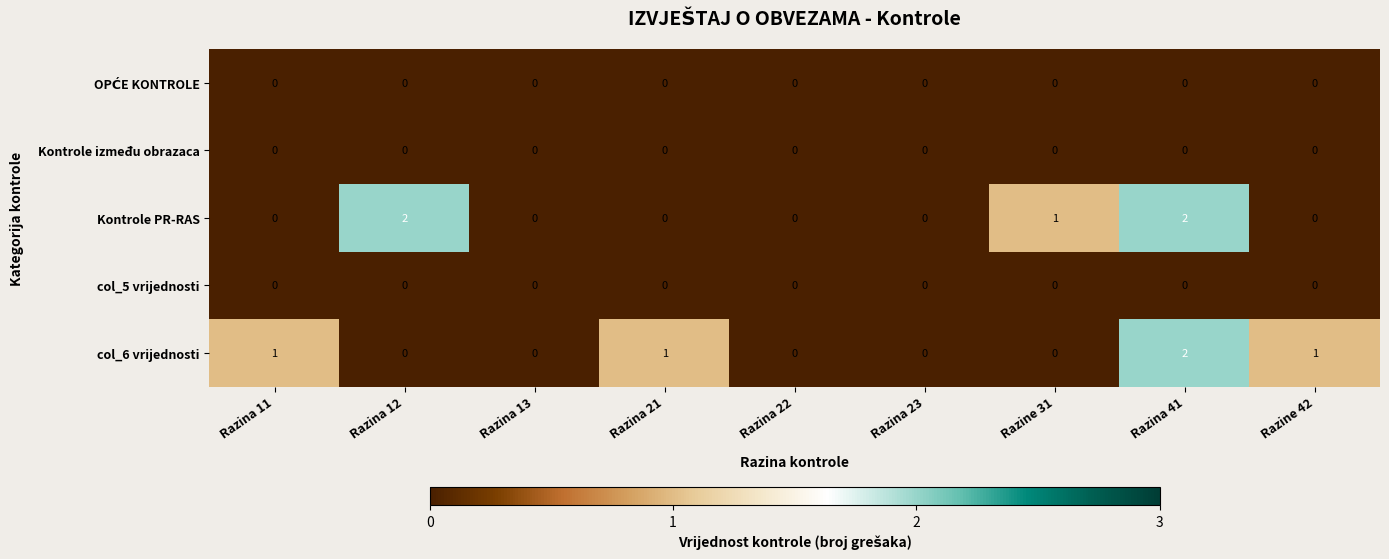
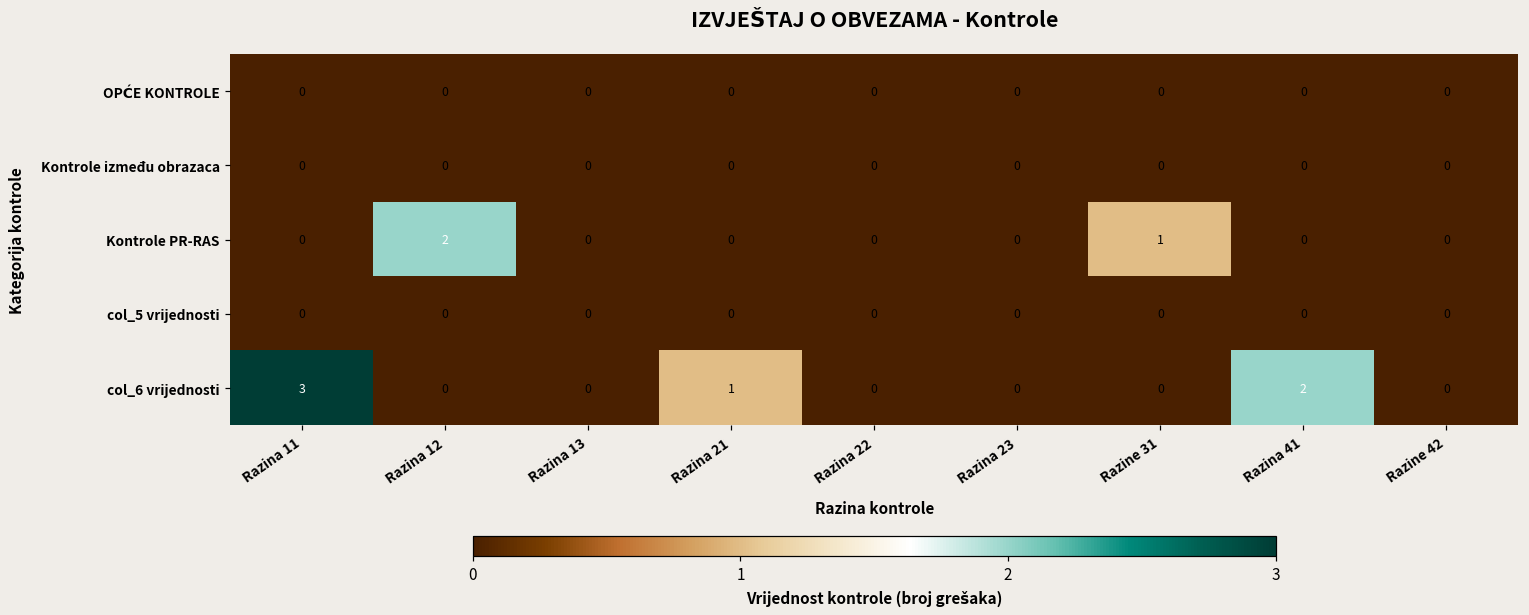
Kontrole PR-RAS, Razina 41: 2 -> 0
col_6 vrijednosti, Razina 11: 1 -> 3
col_6 vrijednosti, Razine 42: 1 -> 0
